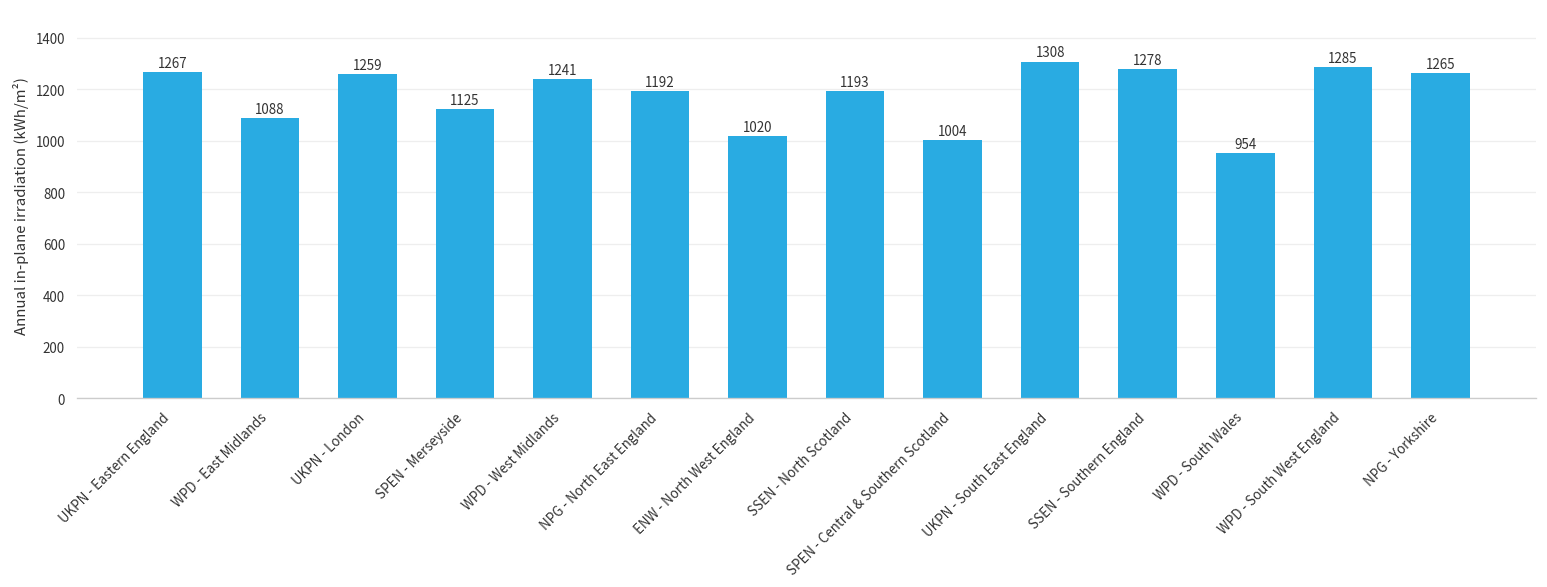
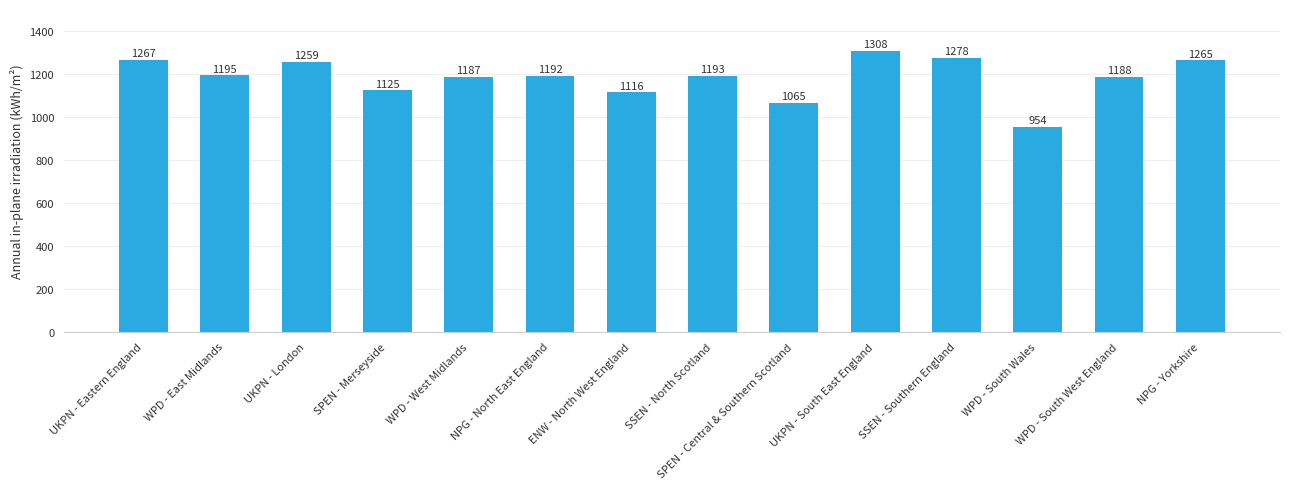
WPD - East Midlands: 1088 -> 1195
WPD - West Midlands: 1241 -> 1187
ENW - North West England: 1020 -> 1116
SPEN - Central & Southern Scotland: 1004 -> 1065
WPD - South West England: 1285 -> 1188
